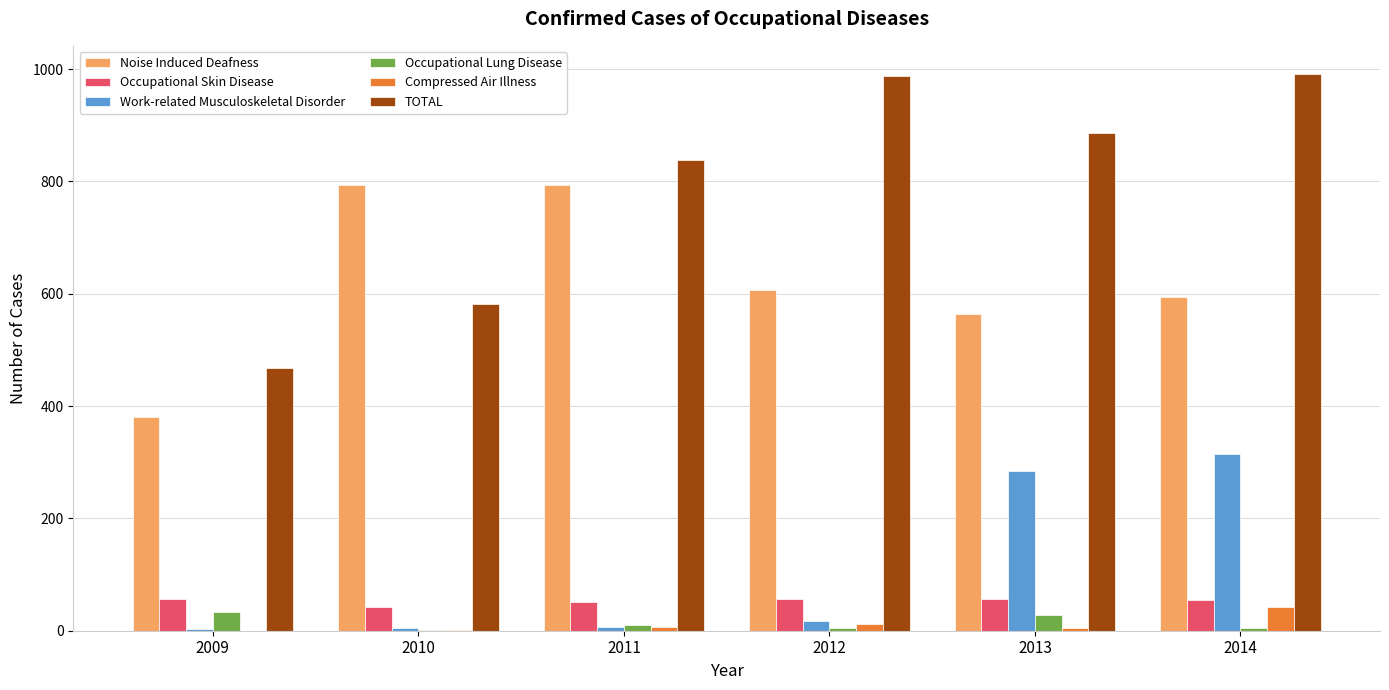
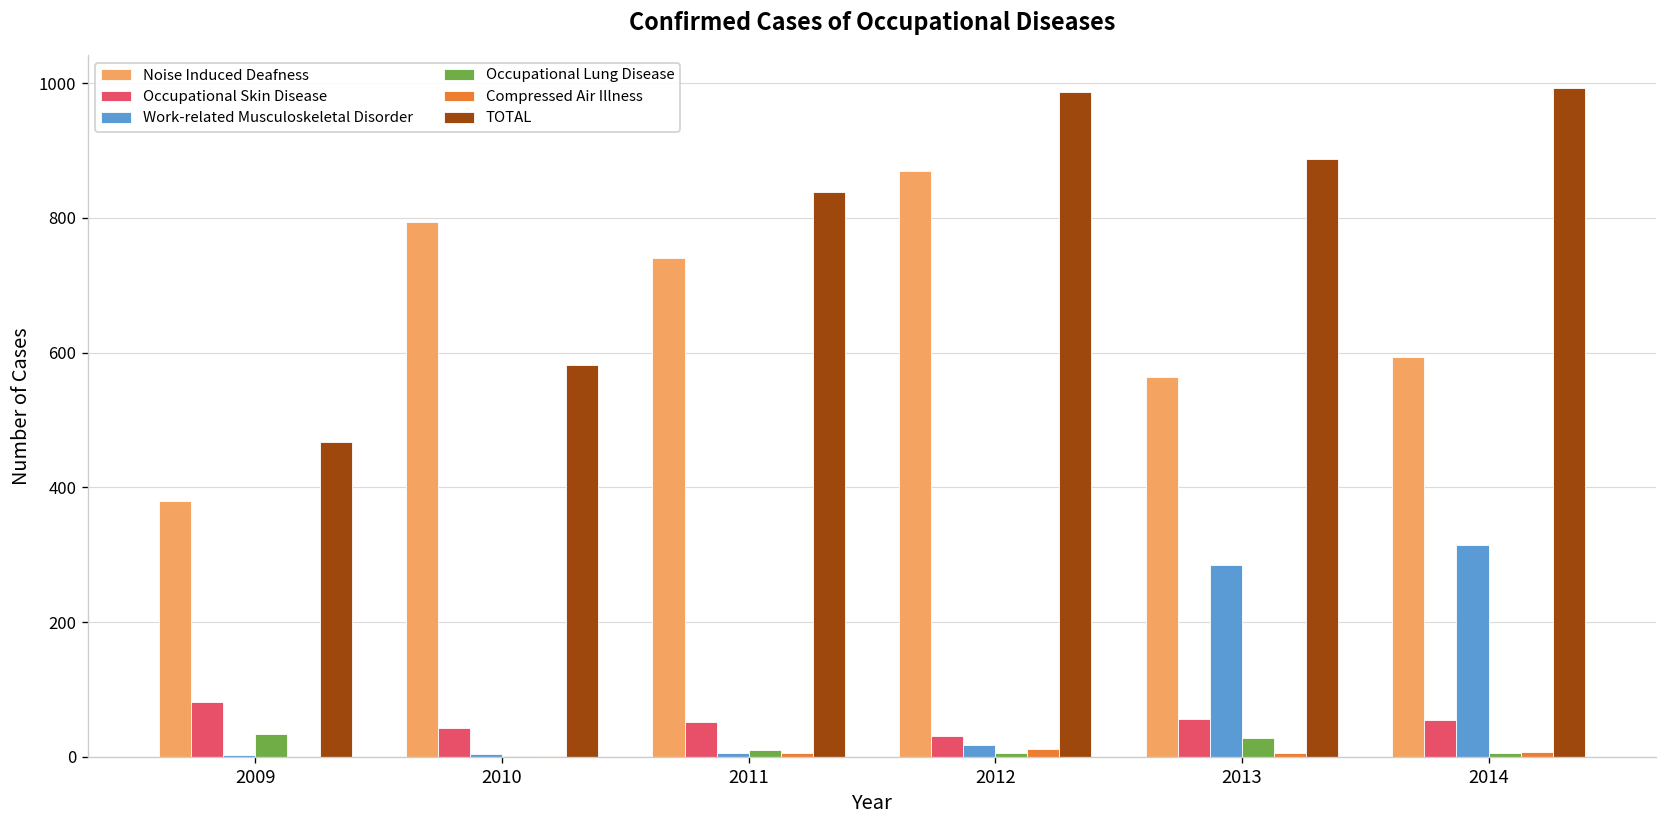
Occupational Skin Disease, 2009: 60 -> 80
Noise Induced Deafness, 2011: 790 -> 740
Noise Induced Deafness, 2012: 610 -> 870
Occupational Skin Disease, 2012: 60 -> 30
Compressed Air Illness, 2014: 40 -> 10
